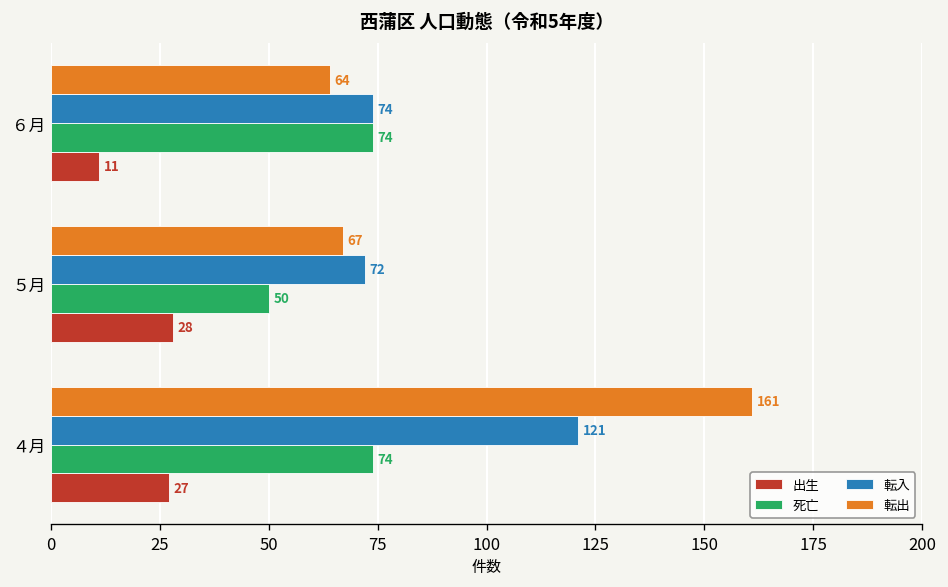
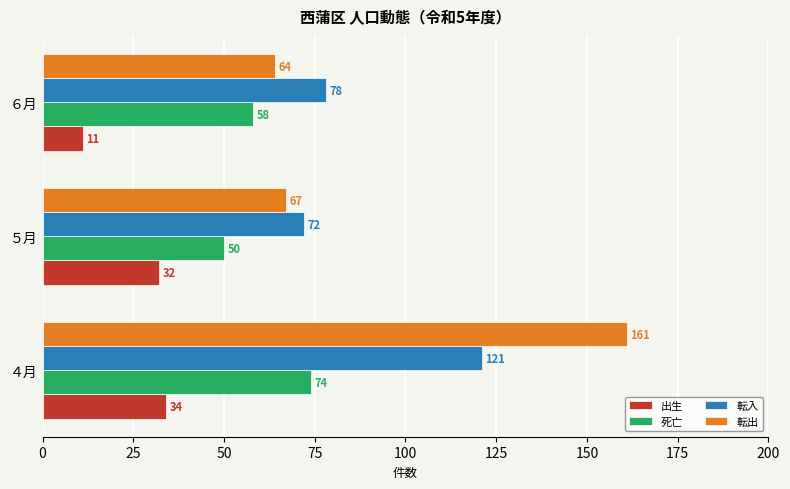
転入, ６月: 74 -> 78
死亡, ６月: 74 -> 58
出生, ５月: 28 -> 32
出生, ４月: 27 -> 34
